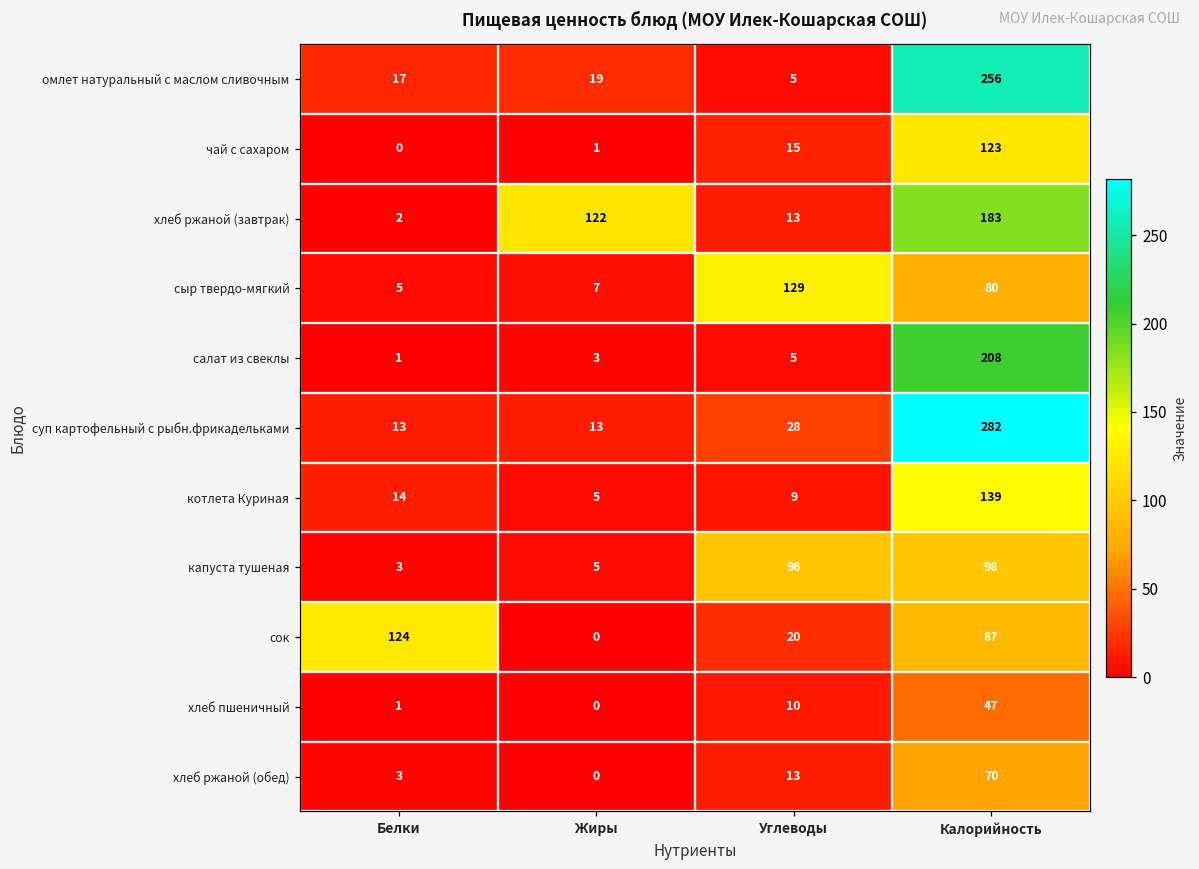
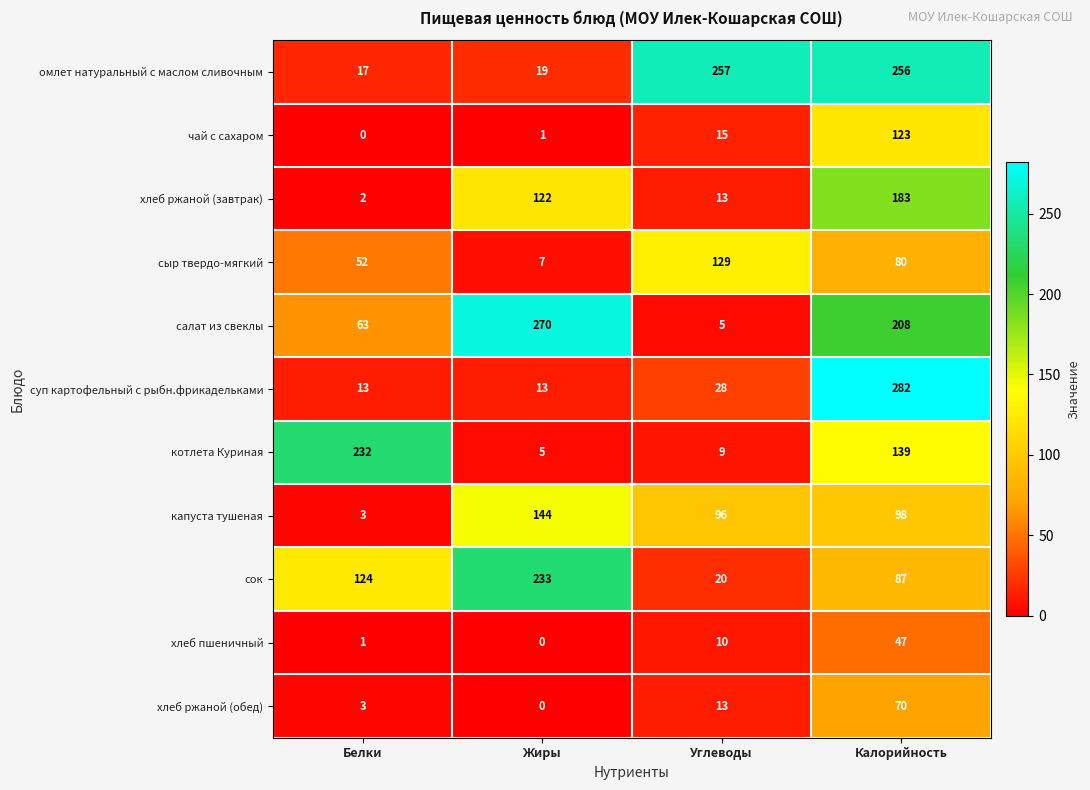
омлет натуральный с маслом сливочным, Углеводы: 5 -> 257
сыр твердо-мягкий, Белки: 5 -> 52
салат из свеклы, Белки: 1 -> 63
салат из свеклы, Жиры: 3 -> 270
котлета Куриная, Белки: 14 -> 232
капуста тушеная, Жиры: 5 -> 144
сок, Жиры: 0 -> 233
